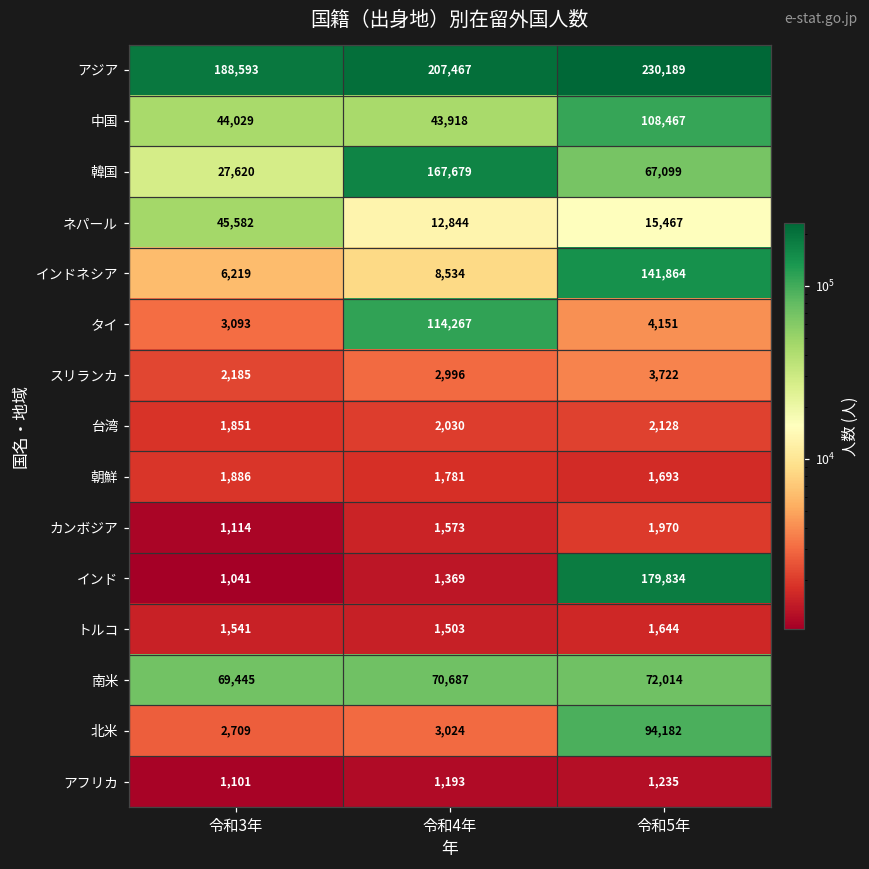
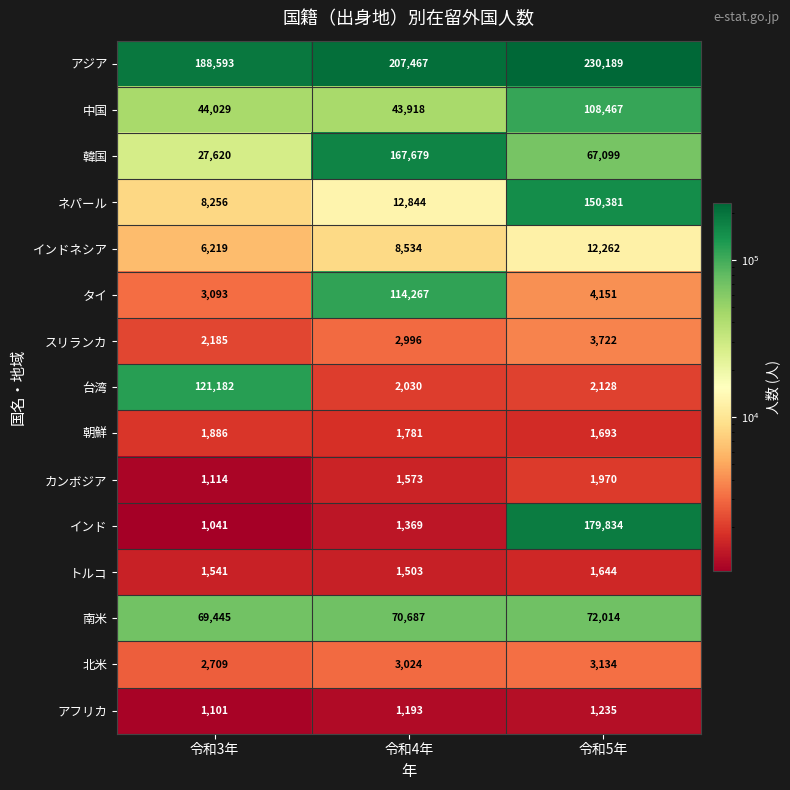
ネパール, 令和3年: 45,582 -> 8,256
ネパール, 令和5年: 15,467 -> 150,381
インドネシア, 令和5年: 141,864 -> 12,262
台湾, 令和3年: 1,851 -> 121,182
北米, 令和5年: 94,182 -> 3,134
